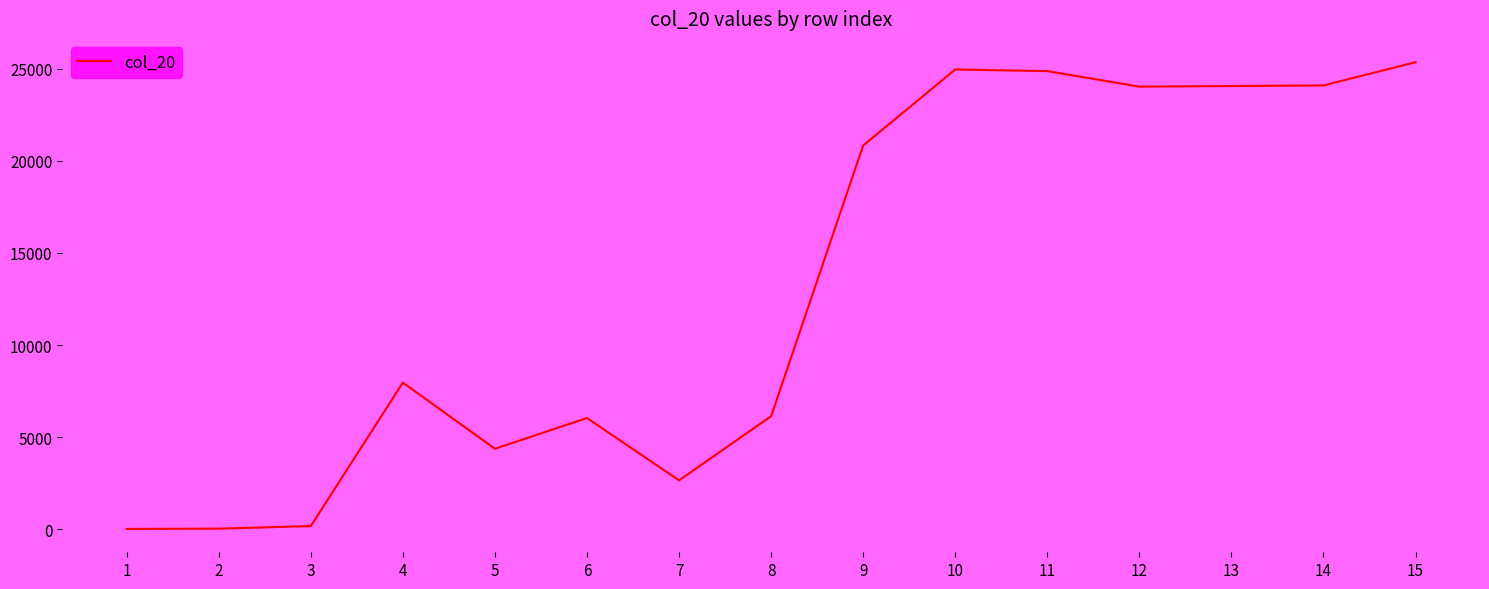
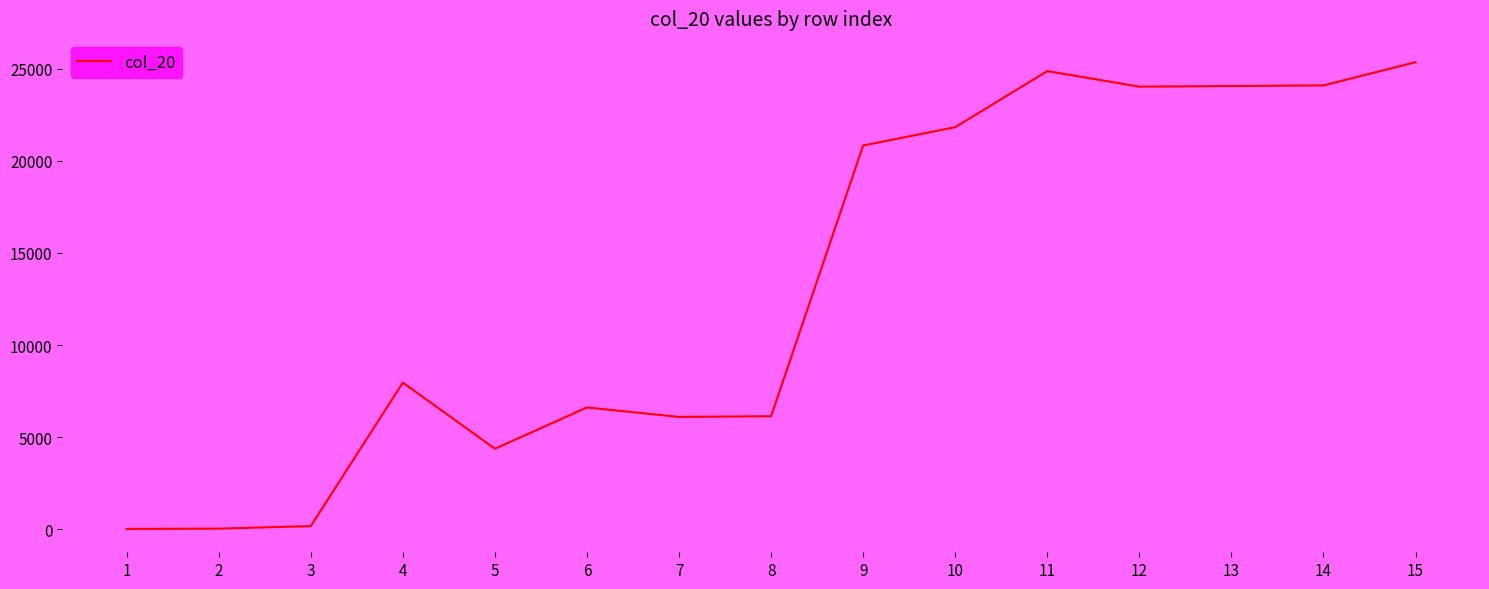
6: 6000 -> 6600
7: 2700 -> 6100
10: 25000 -> 21800
